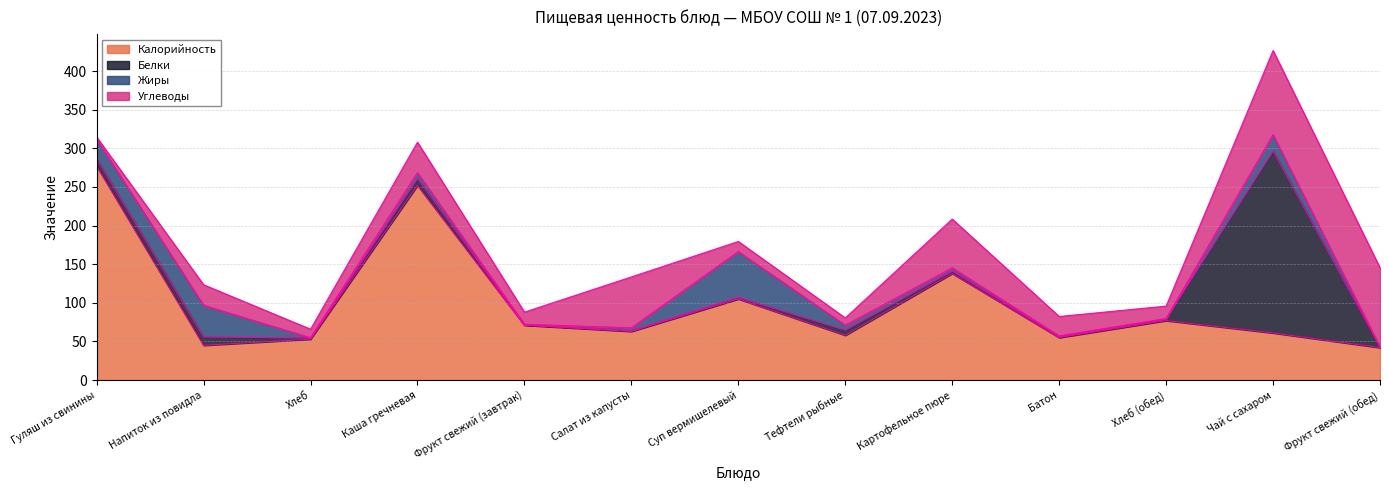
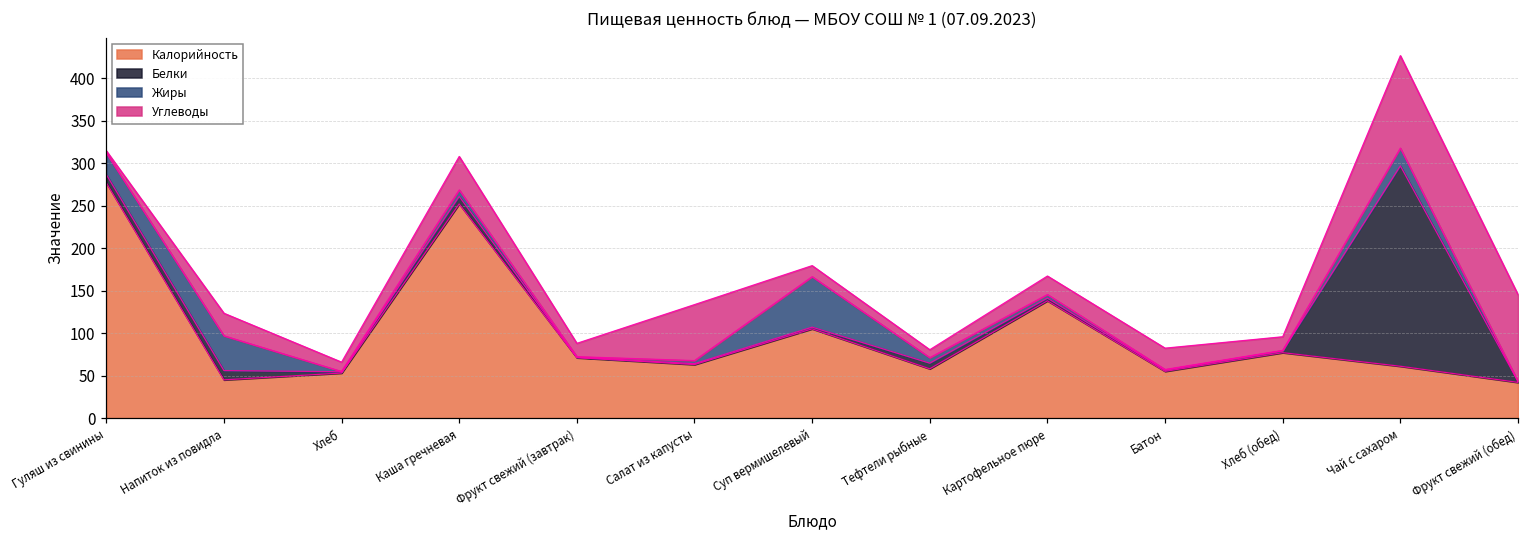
Углеводы, Картофельное пюре: 60 -> 20
